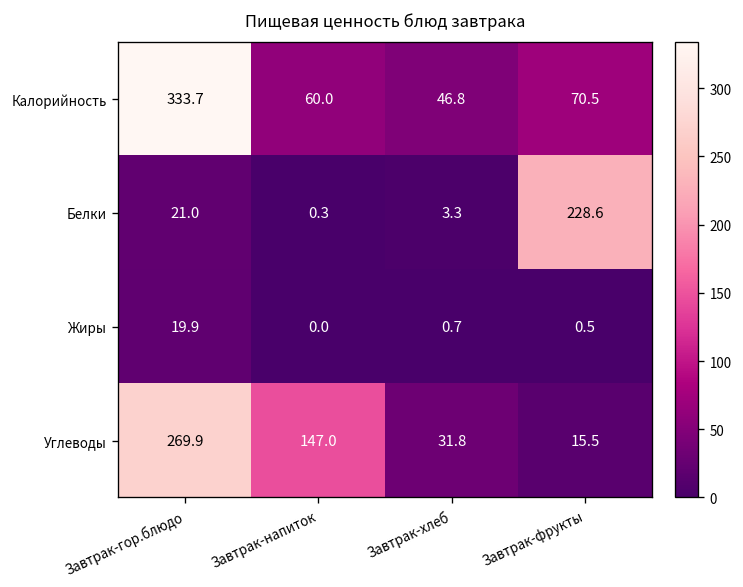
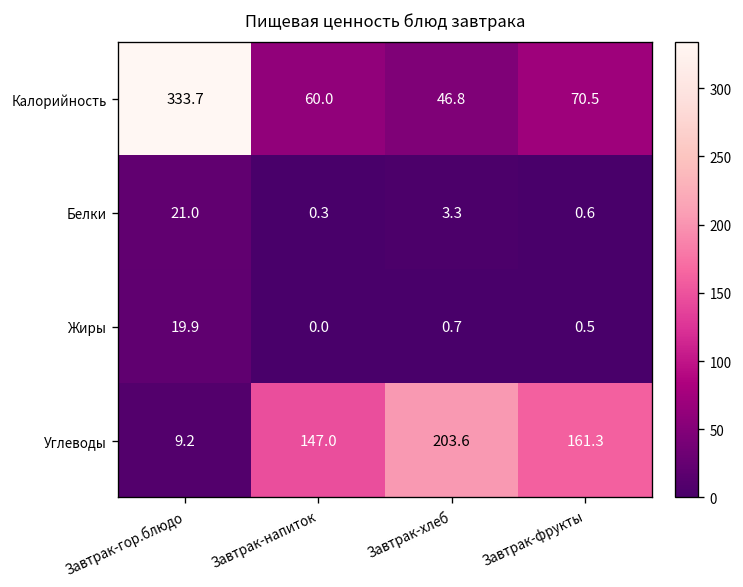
Белки, Завтрак-фрукты: 228.6 -> 0.6
Углеводы, Завтрак-гор.блюдо: 269.9 -> 9.2
Углеводы, Завтрак-хлеб: 31.8 -> 203.6
Углеводы, Завтрак-фрукты: 15.5 -> 161.3
